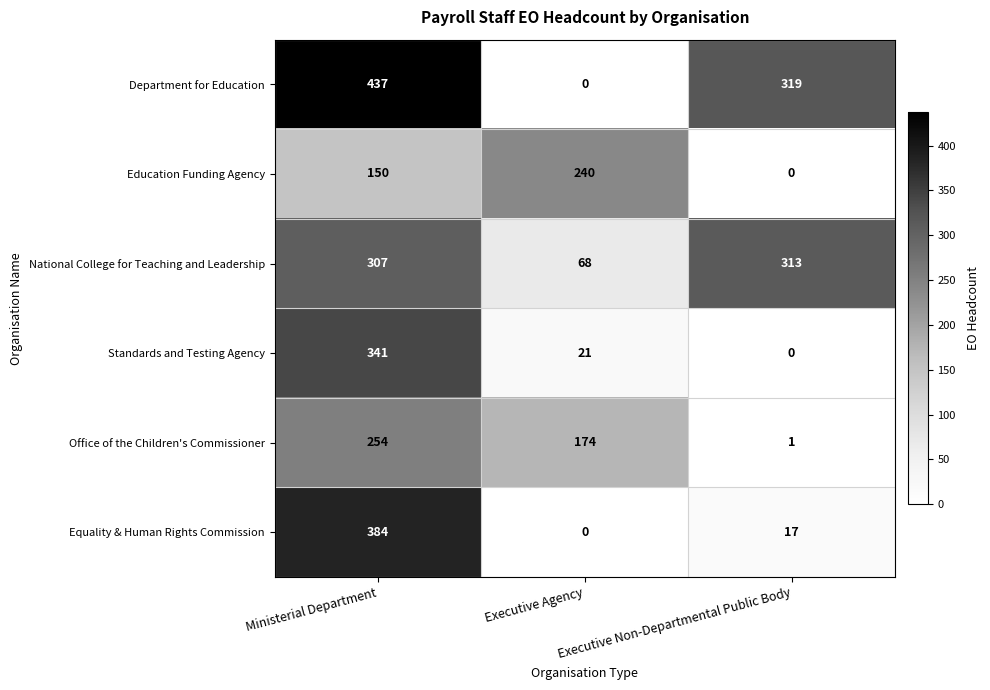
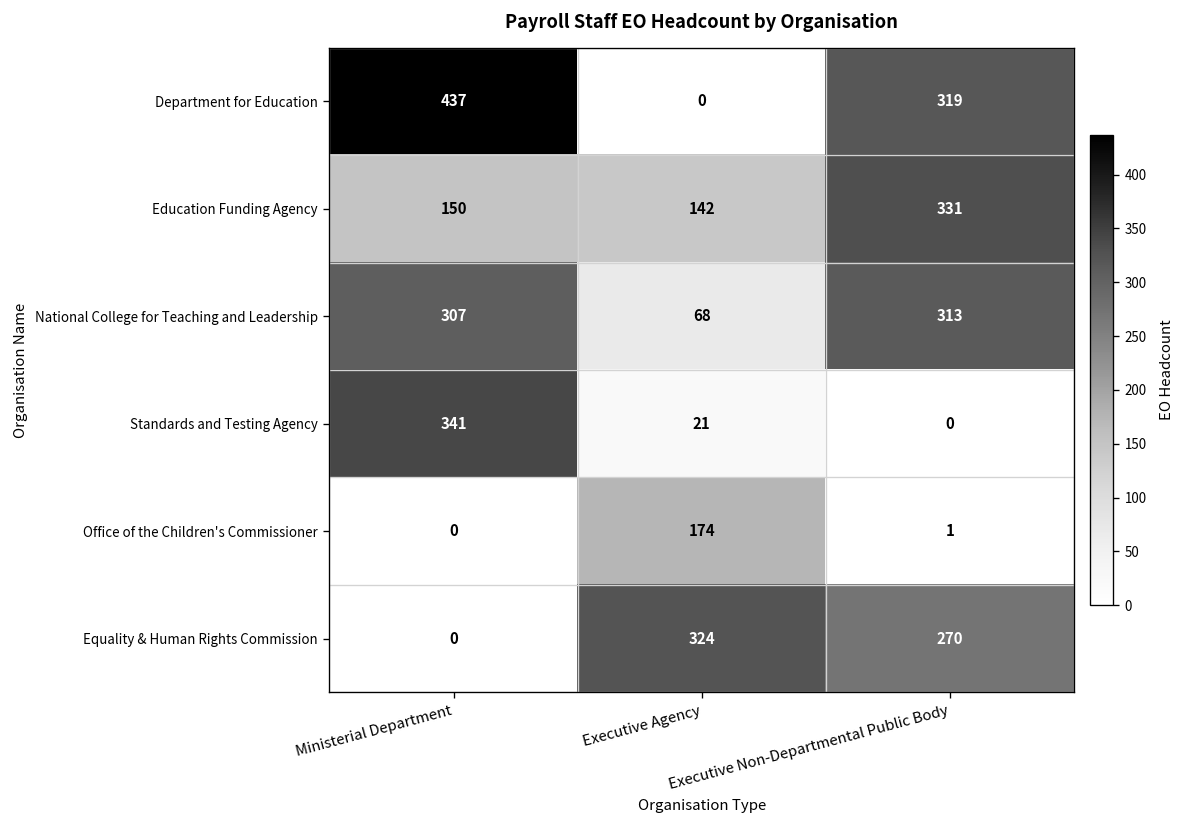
Education Funding Agency, Executive Agency: 240 -> 142
Education Funding Agency, Executive Non-Departmental Public Body: 0 -> 331
Office of the Children's Commissioner, Ministerial Department: 254 -> 0
Equality & Human Rights Commission, Ministerial Department: 384 -> 0
Equality & Human Rights Commission, Executive Agency: 0 -> 324
Equality & Human Rights Commission, Executive Non-Departmental Public Body: 17 -> 270
